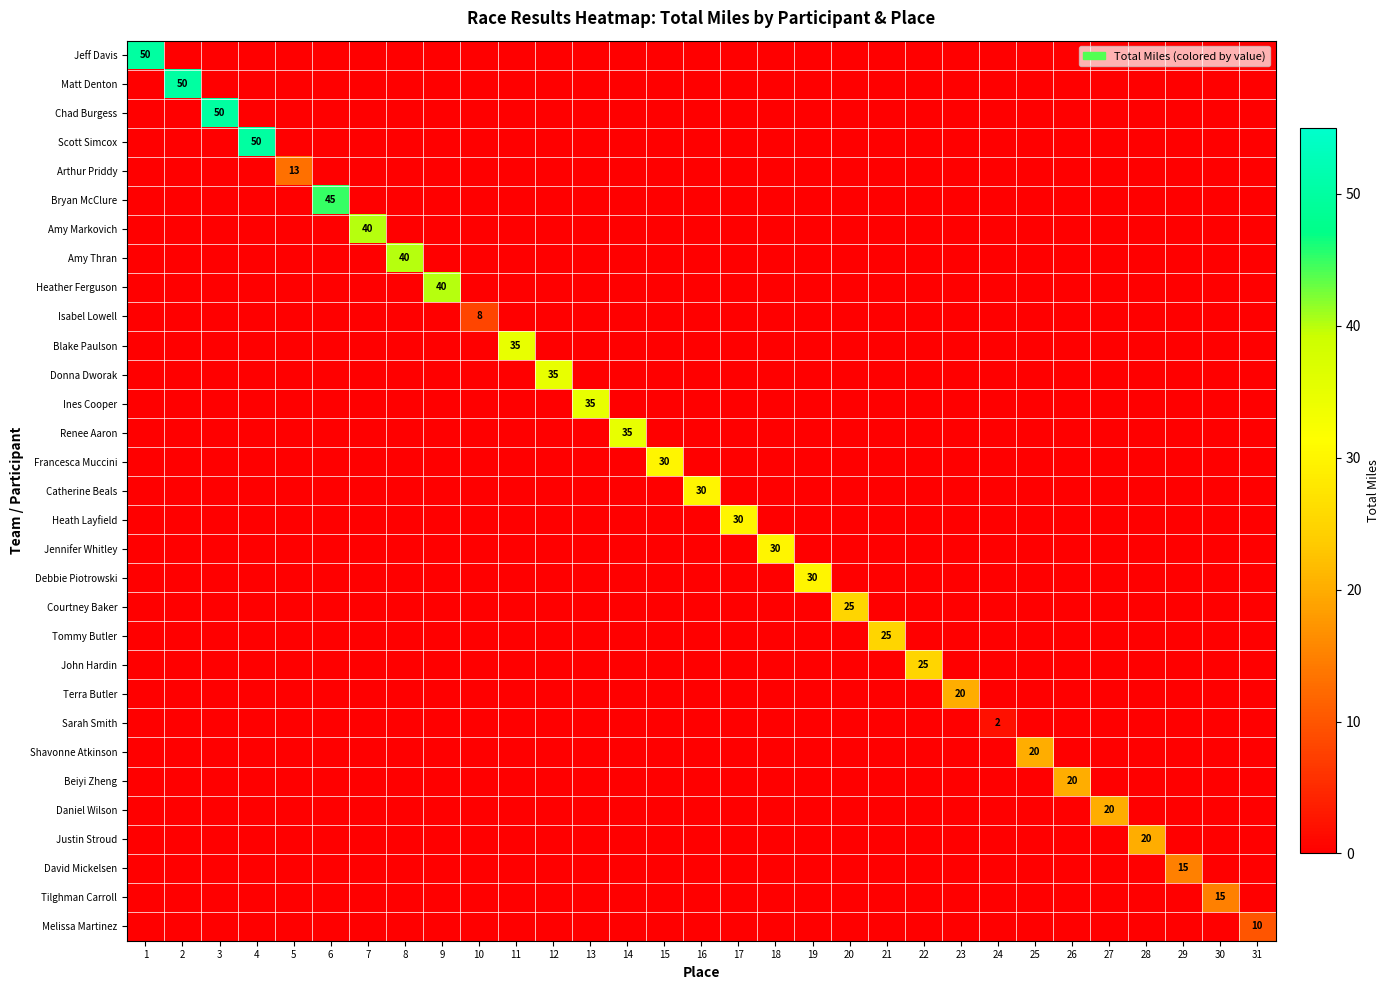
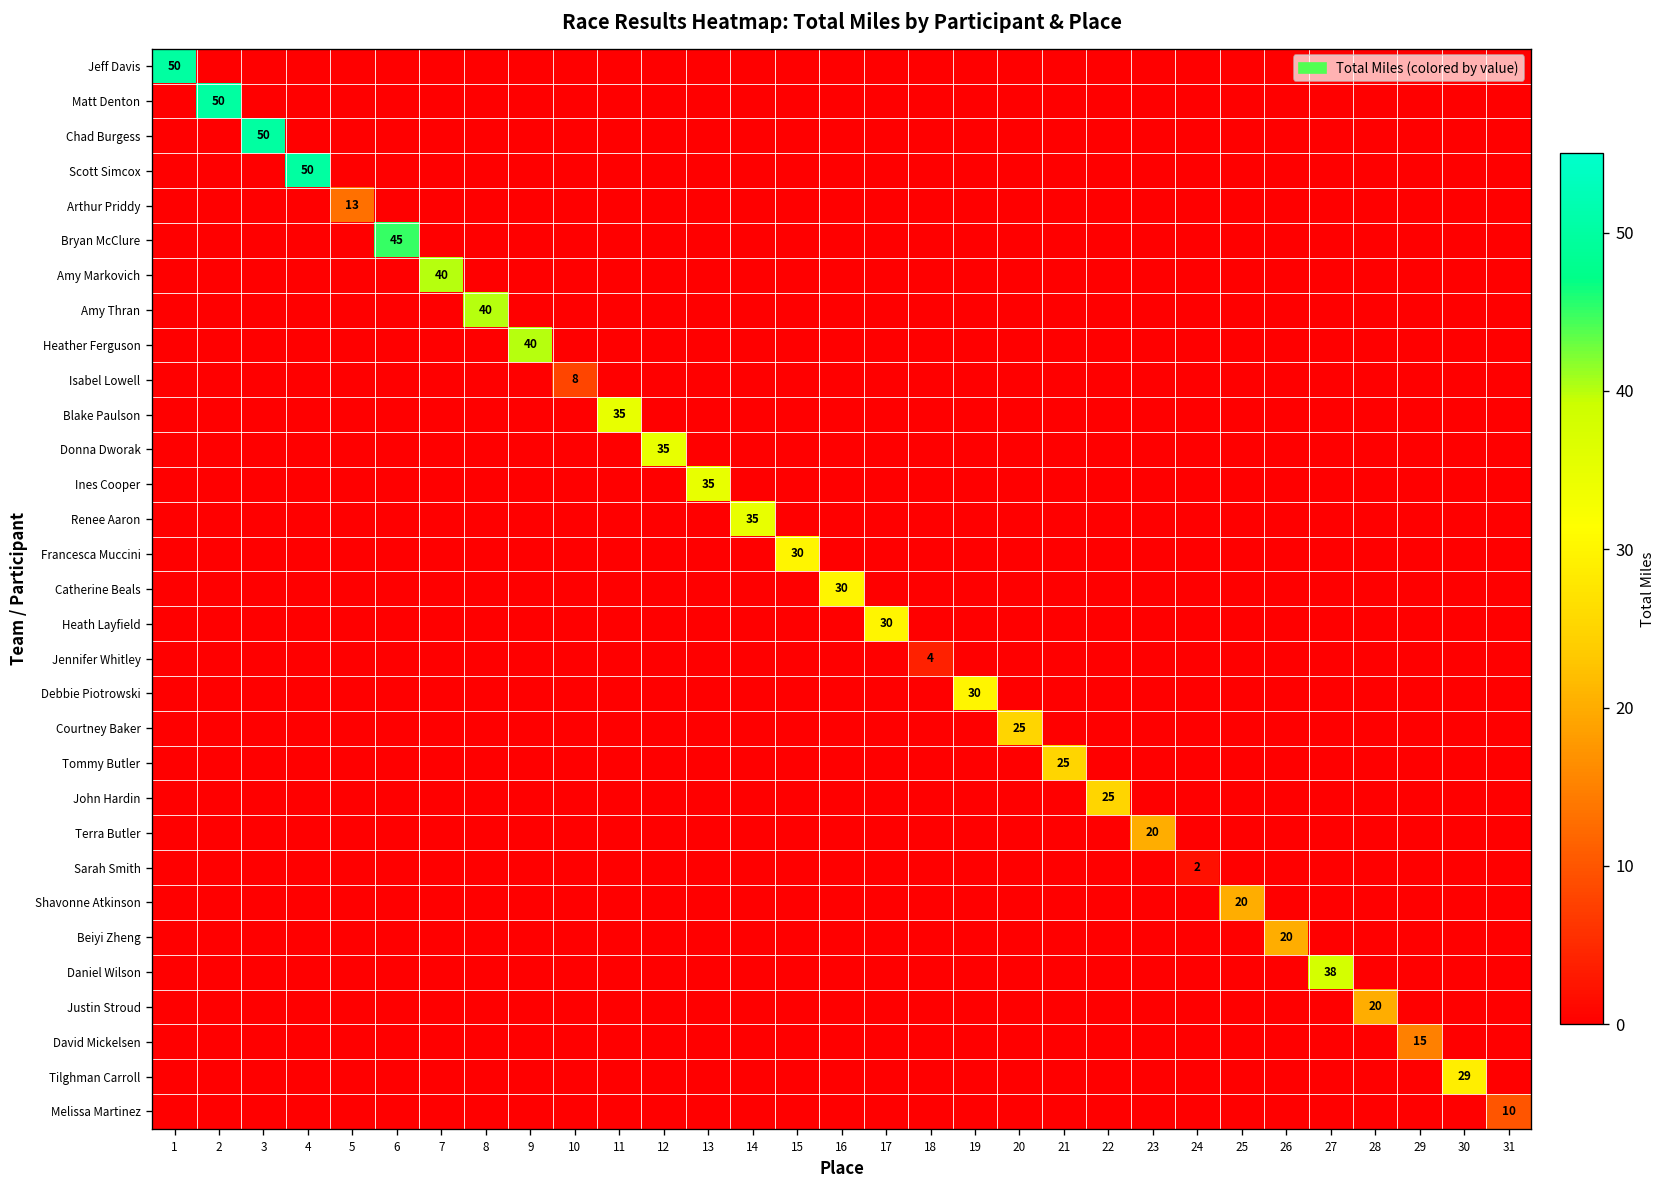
Jennifer Whitley, 18: 30 -> 4
Daniel Wilson, 27: 20 -> 38
Tilghman Carroll, 30: 15 -> 29
